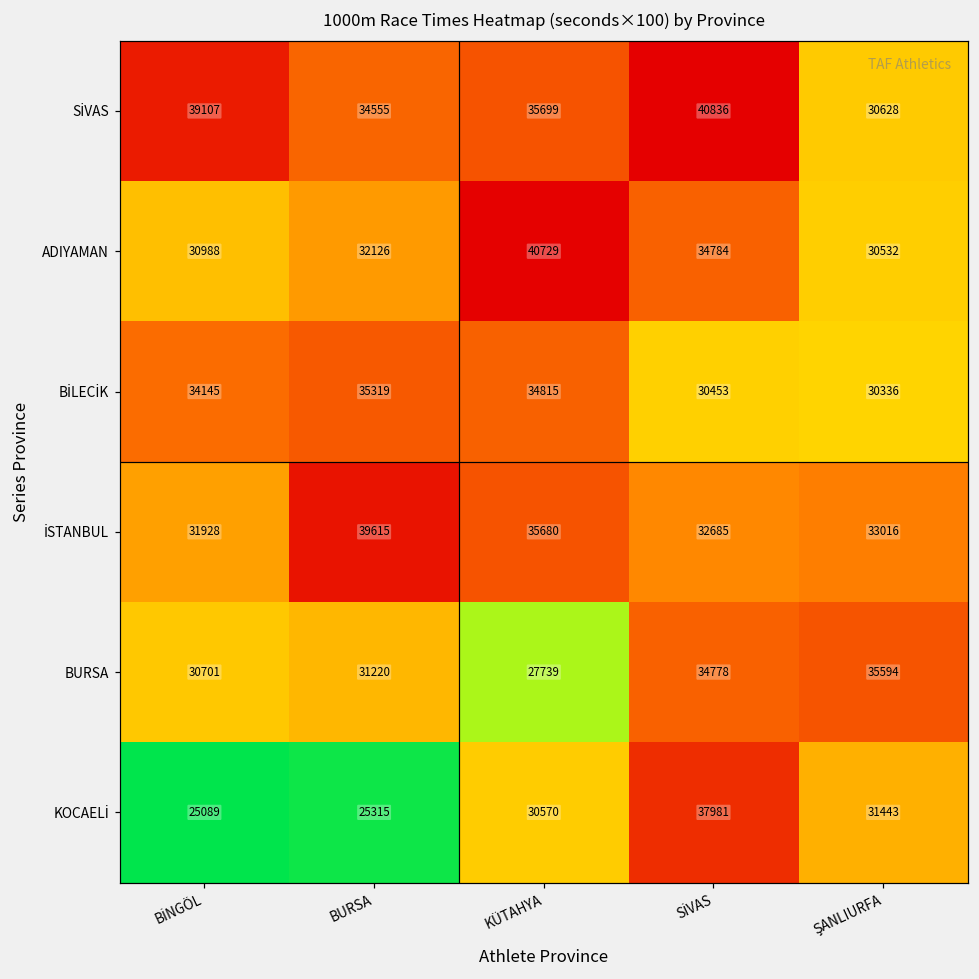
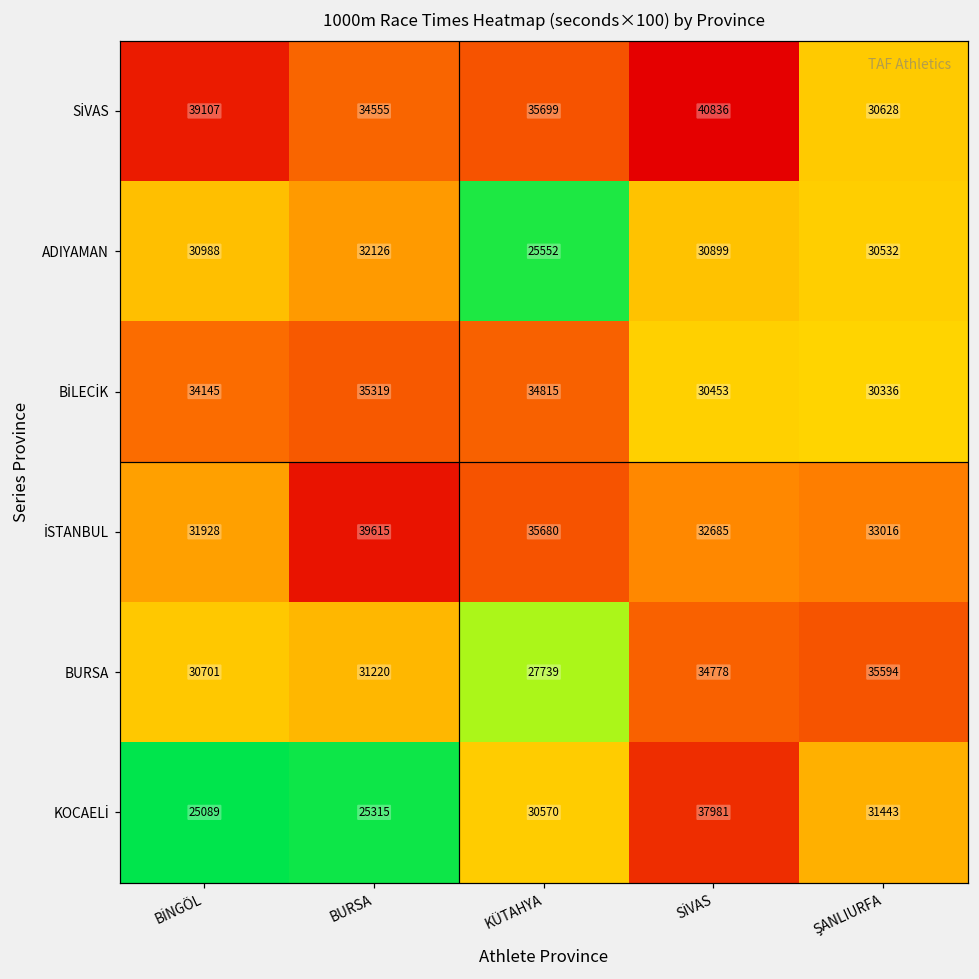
ADIYAMAN, KÜTAHYA: 40729 -> 25552
ADIYAMAN, SİVAS: 34784 -> 30899
